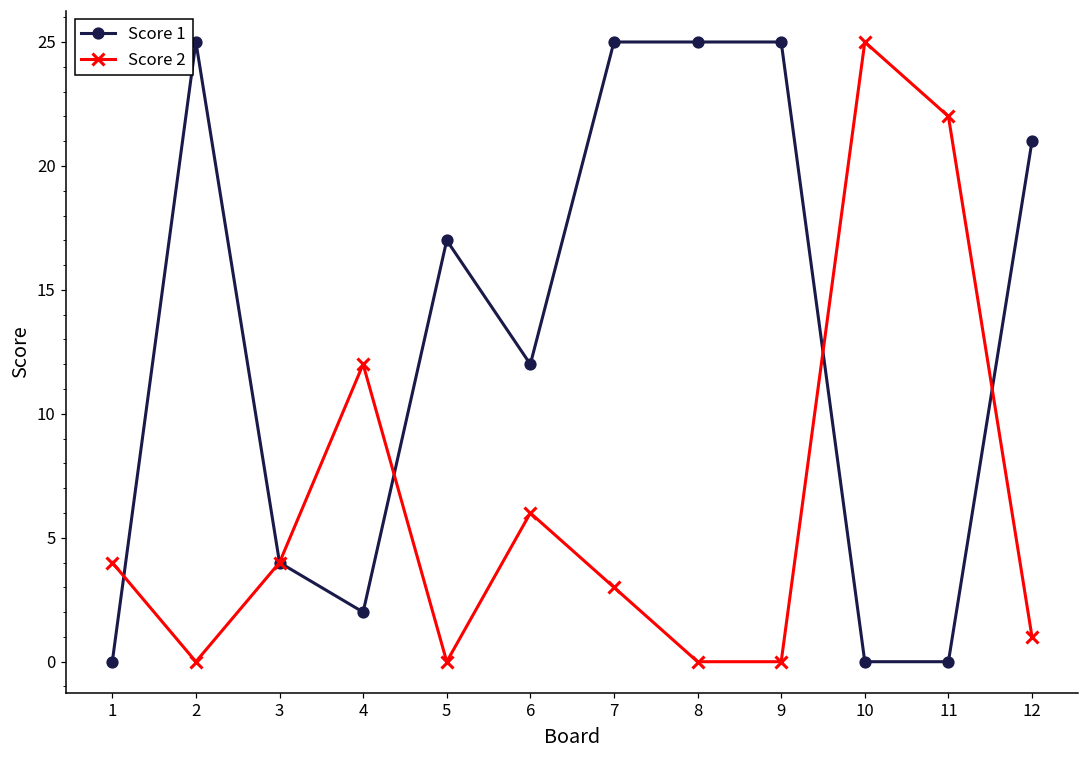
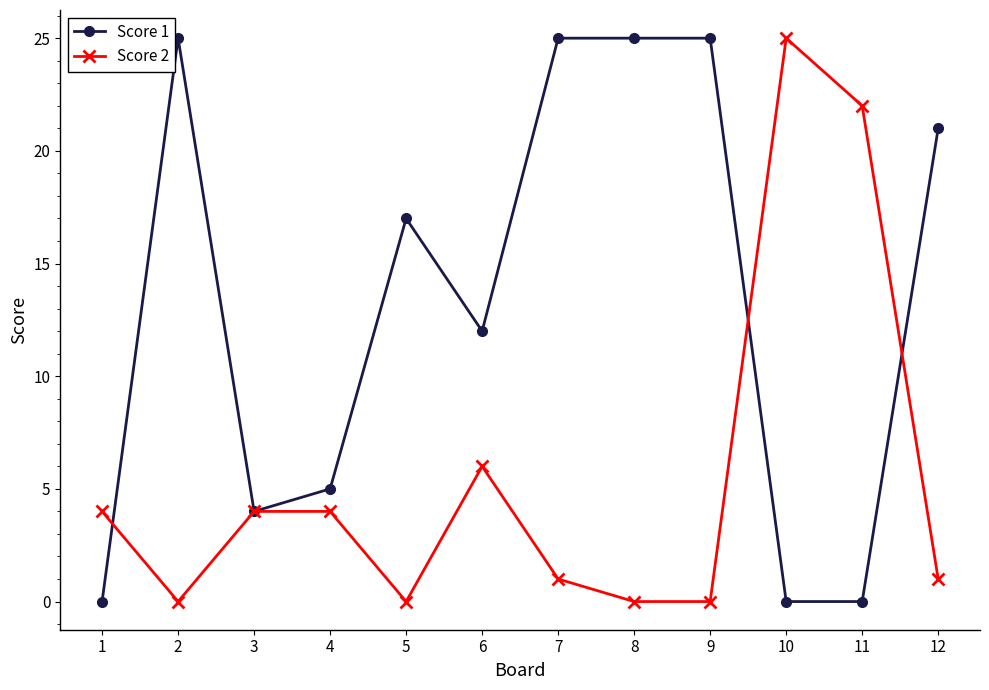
Score 1, 4: 2 -> 5
Score 2, 4: 12 -> 4
Score 2, 7: 3 -> 1
